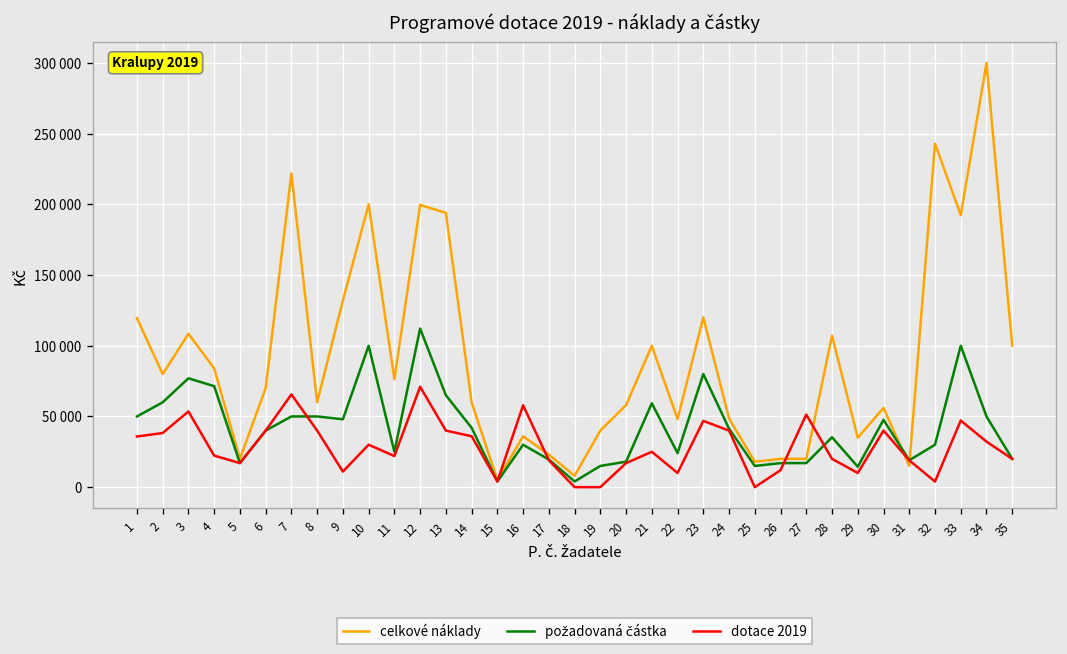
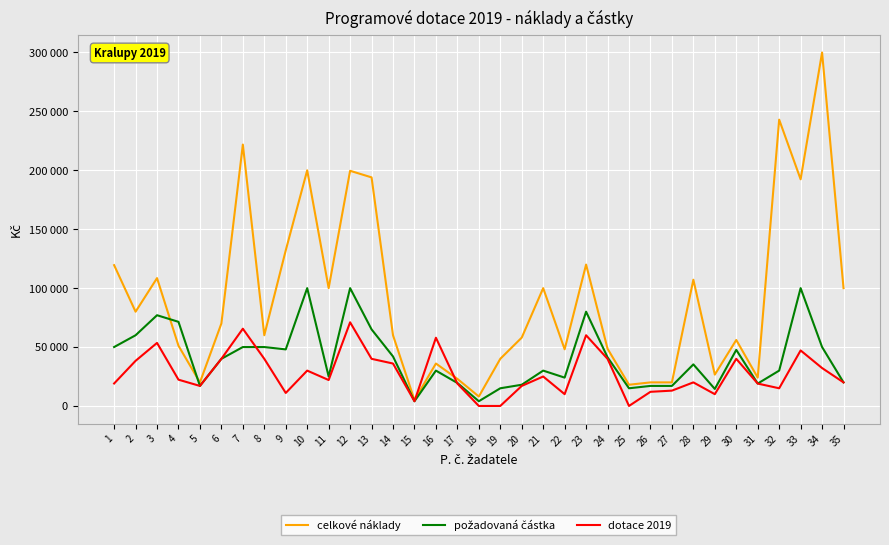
dotace 2019, 1: 36000 -> 19000
celkové náklady, 4: 84000 -> 51000
celkové náklady, 11: 76000 -> 100000
požadovaná částka, 12: 112000 -> 100000
požadovaná částka, 21: 59000 -> 30000
dotace 2019, 23: 47000 -> 60000
dotace 2019, 27: 51000 -> 13000
celkové náklady, 29: 35000 -> 27000
celkové náklady, 31: 15000 -> 24000
dotace 2019, 32: 4000 -> 15000
